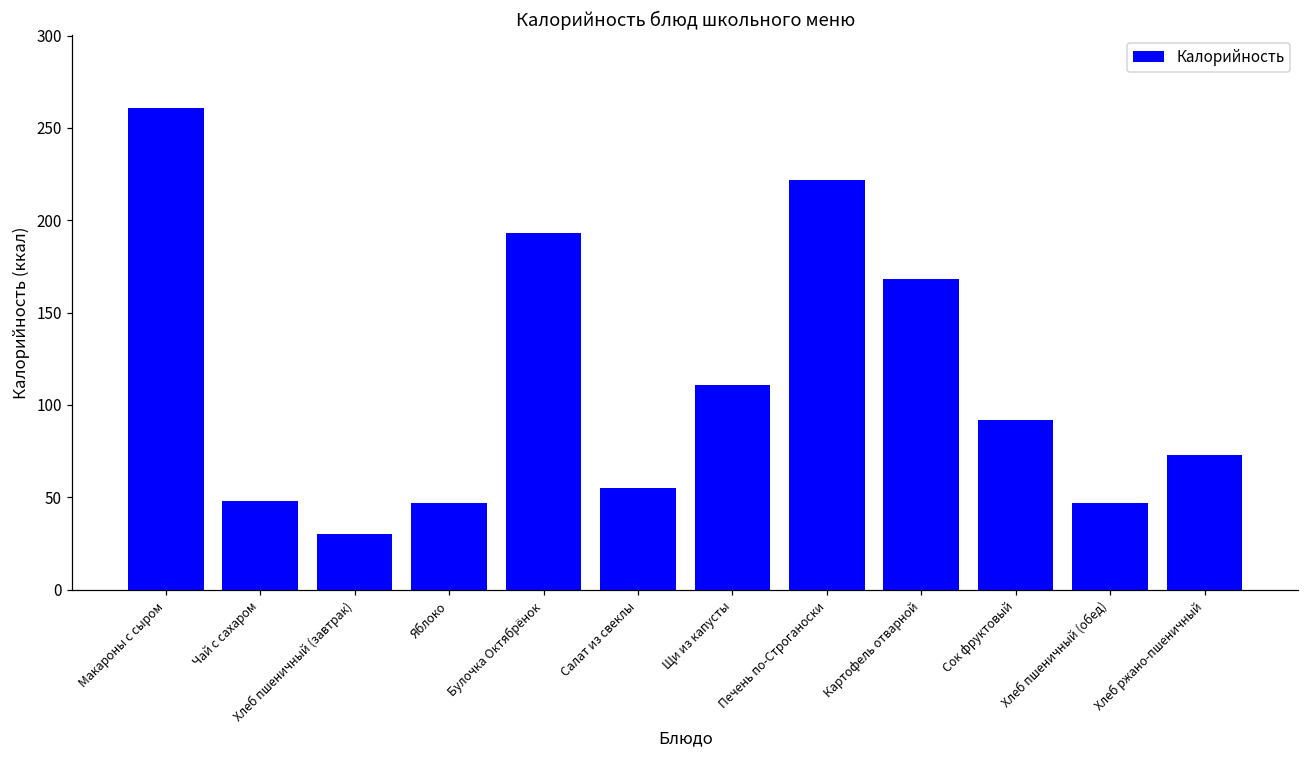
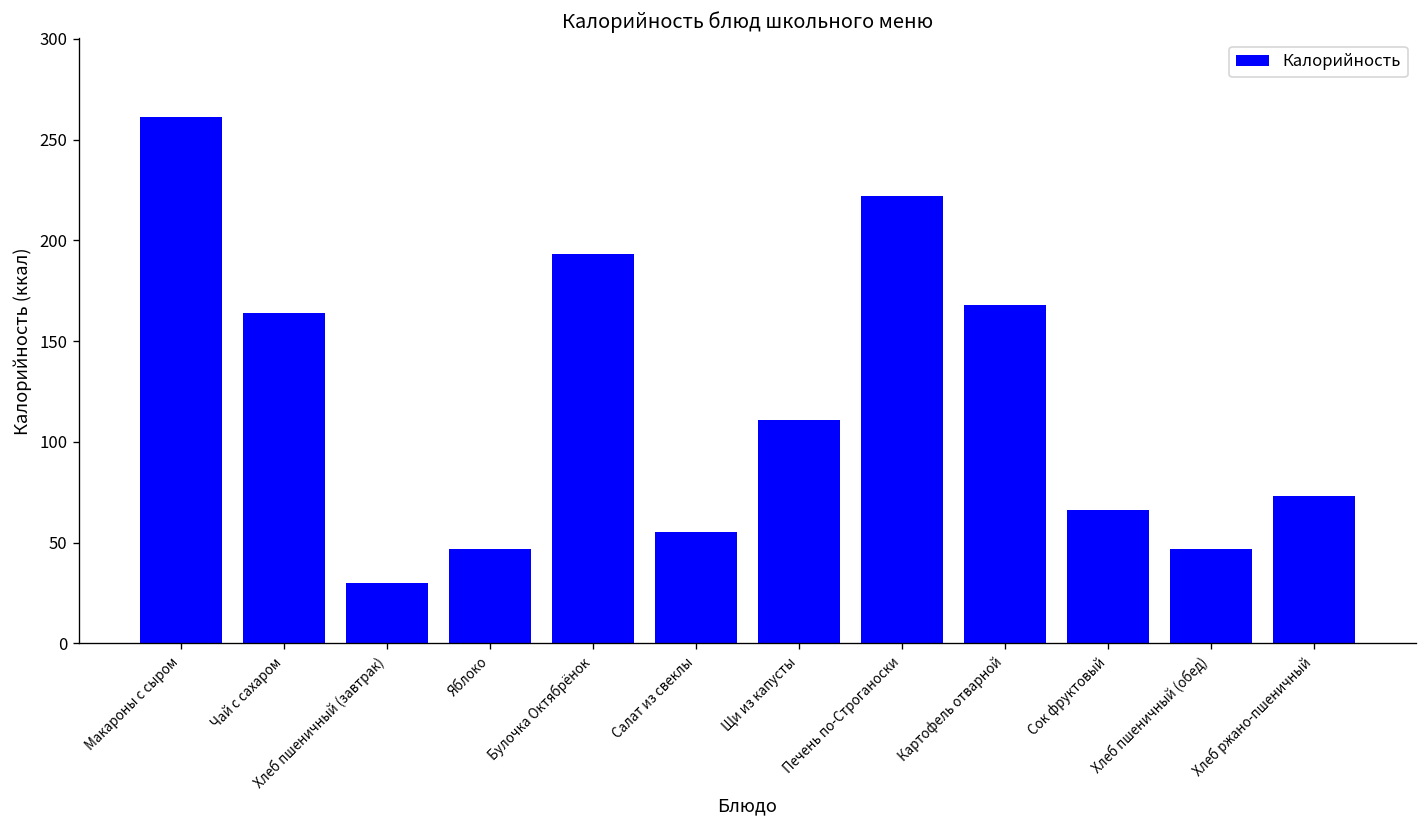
Чай с сахаром: 48 -> 164
Сок фруктовый: 92 -> 66
